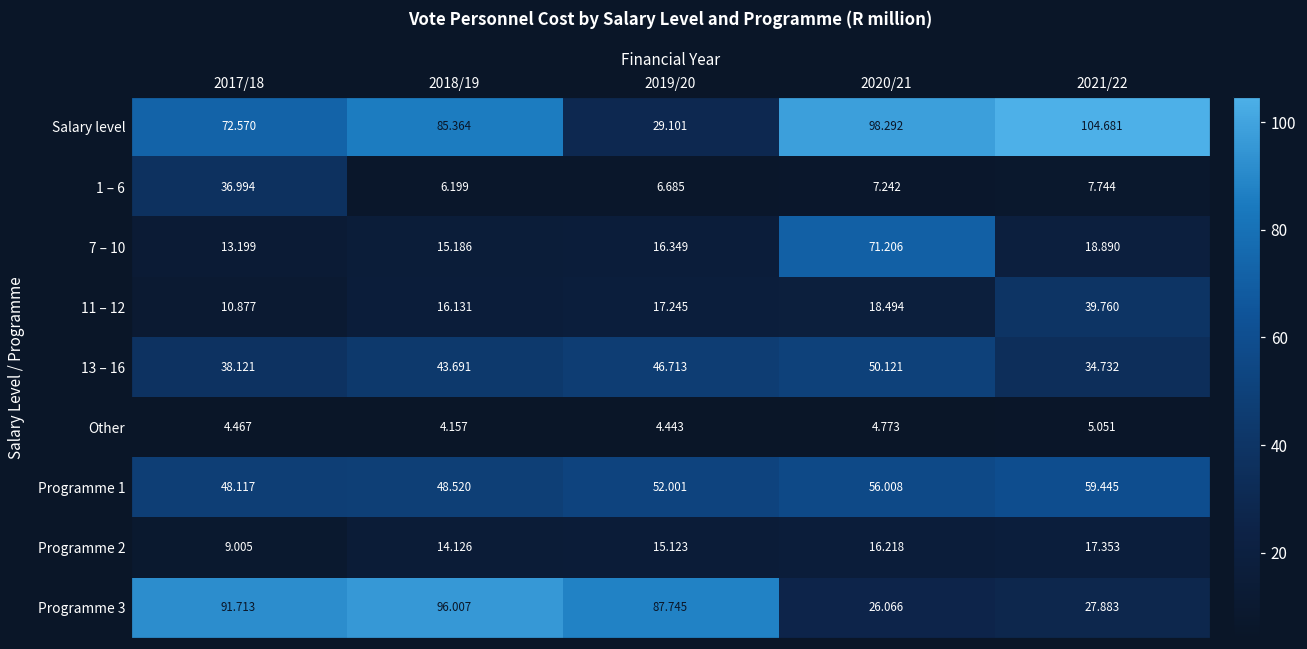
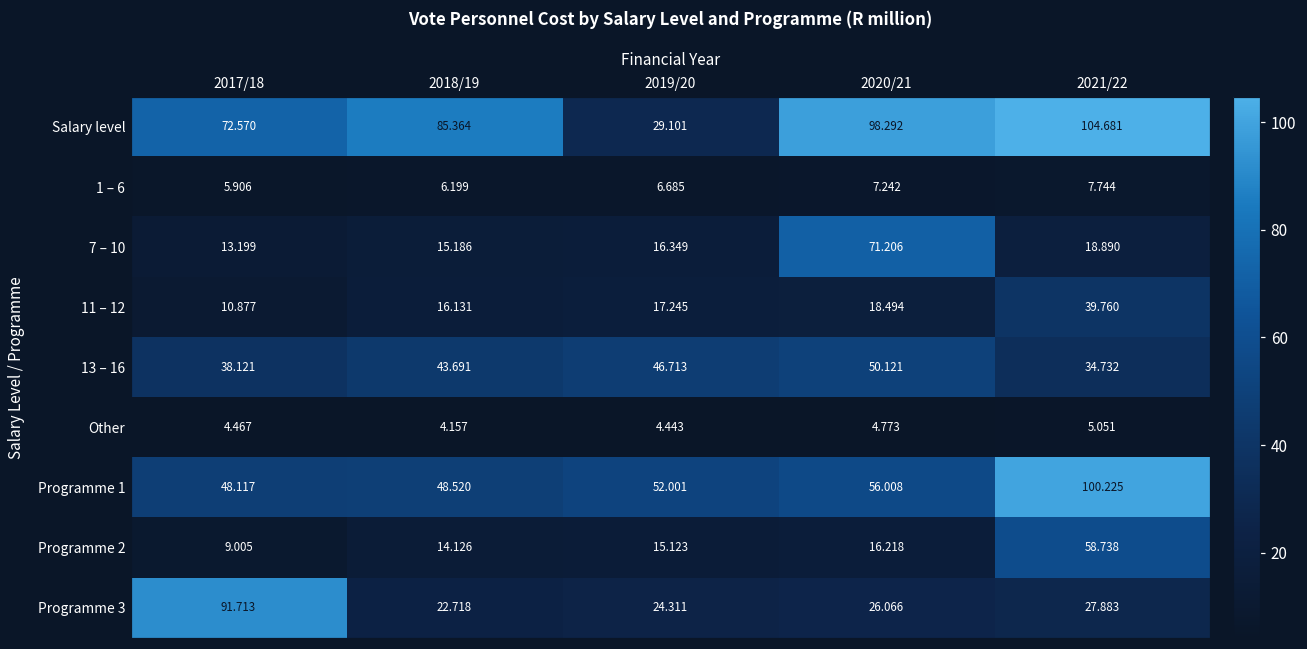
1 – 6, 2017/18: 36.994 -> 5.906
Programme 1, 2021/22: 59.445 -> 100.225
Programme 2, 2021/22: 17.353 -> 58.738
Programme 3, 2018/19: 96.007 -> 22.718
Programme 3, 2019/20: 87.745 -> 24.311
